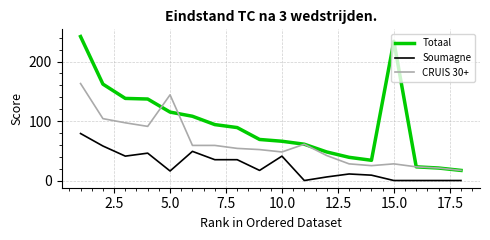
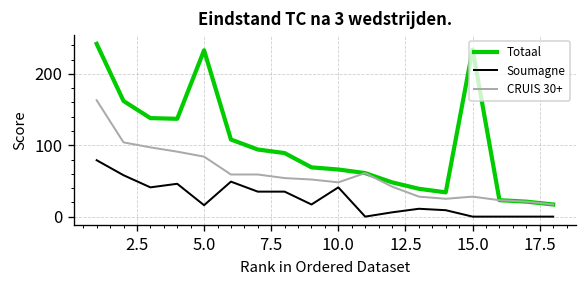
Totaal, 5.0: 120 -> 230
CRUIS 30+, 5.0: 140 -> 80
